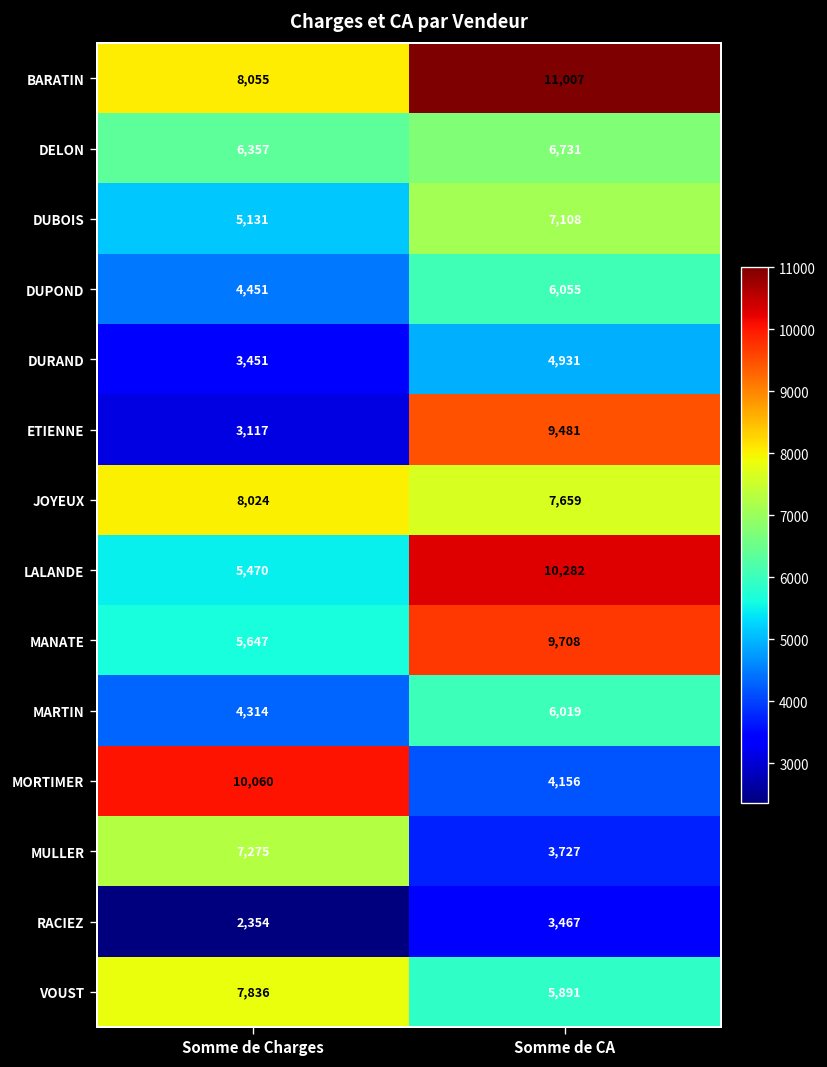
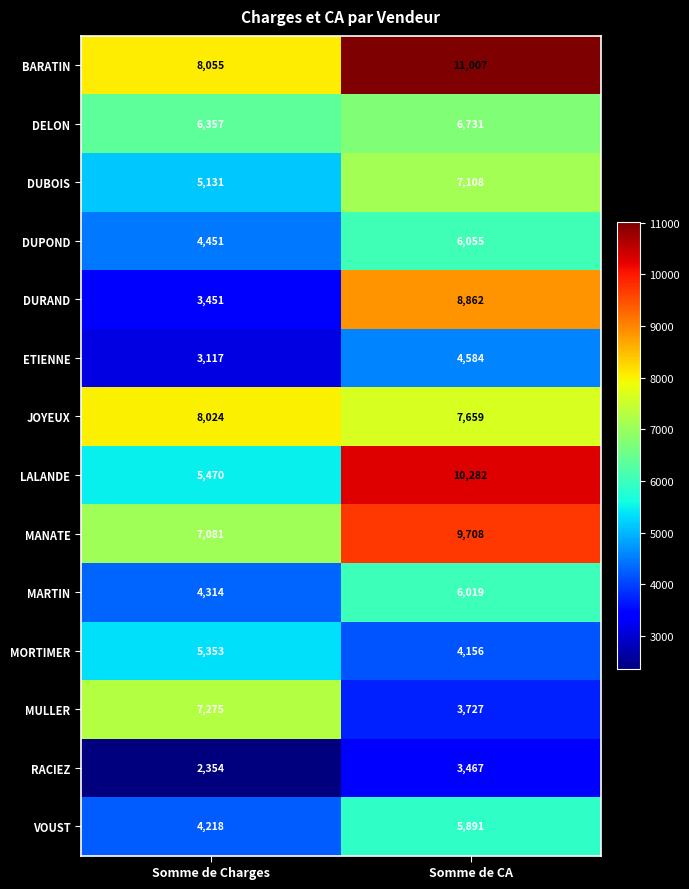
DURAND, Somme de CA: 4,931 -> 8,862
ETIENNE, Somme de CA: 9,481 -> 4,584
MANATE, Somme de Charges: 5,647 -> 7,081
MORTIMER, Somme de Charges: 10,060 -> 5,353
VOUST, Somme de Charges: 7,836 -> 4,218
